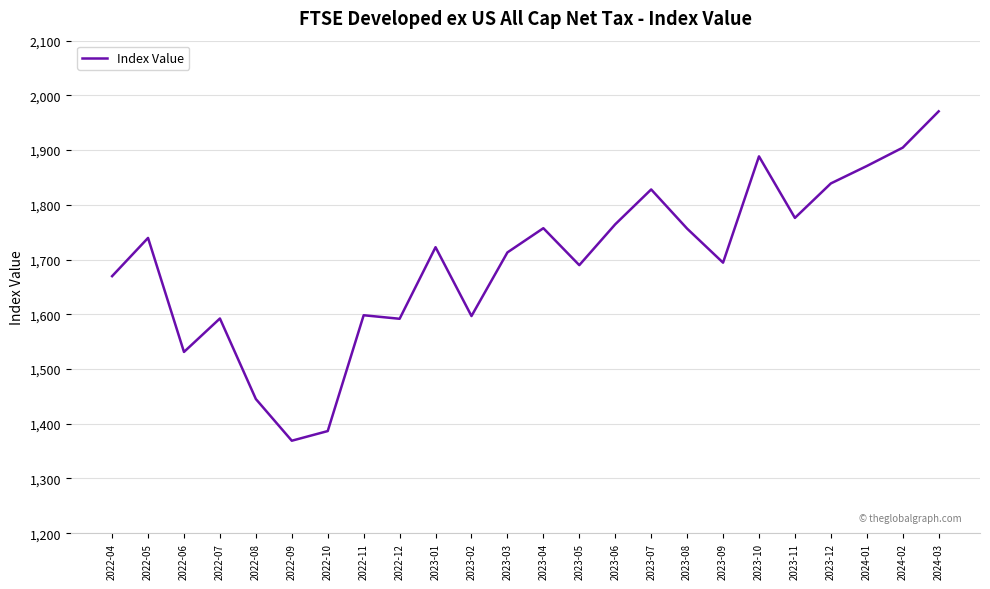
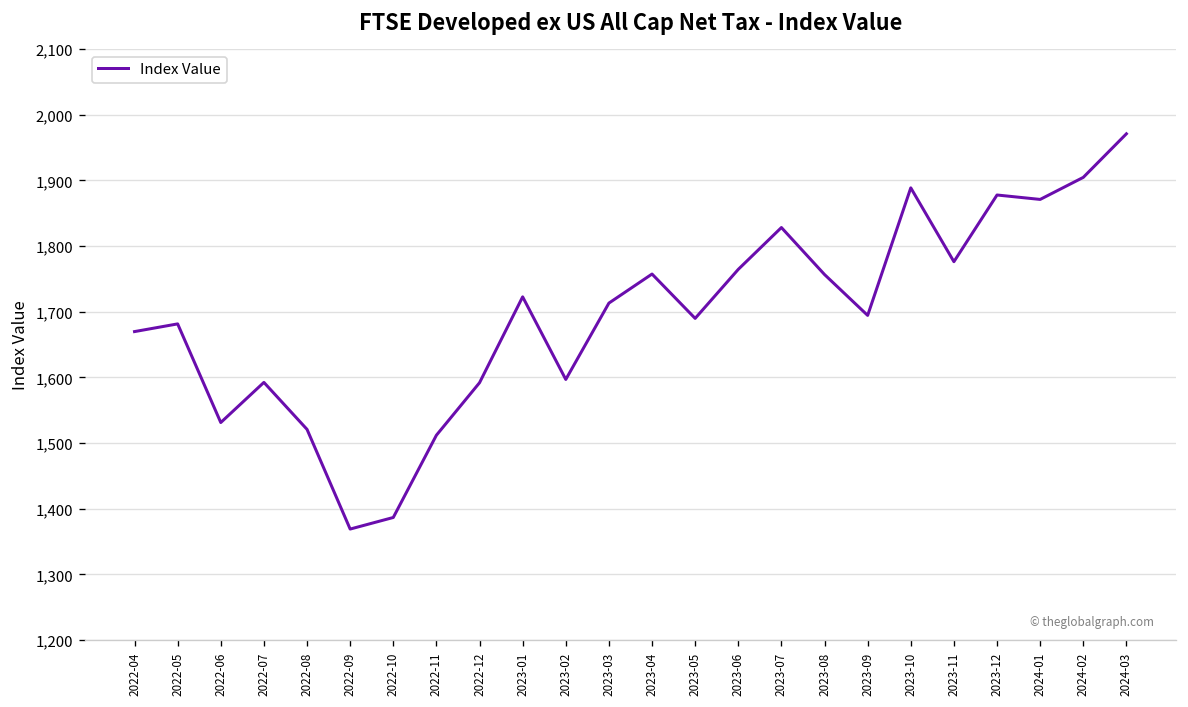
2022-05: 1,740 -> 1,680
2022-08: 1,450 -> 1,520
2022-11: 1,600 -> 1,510
2023-12: 1,840 -> 1,880
